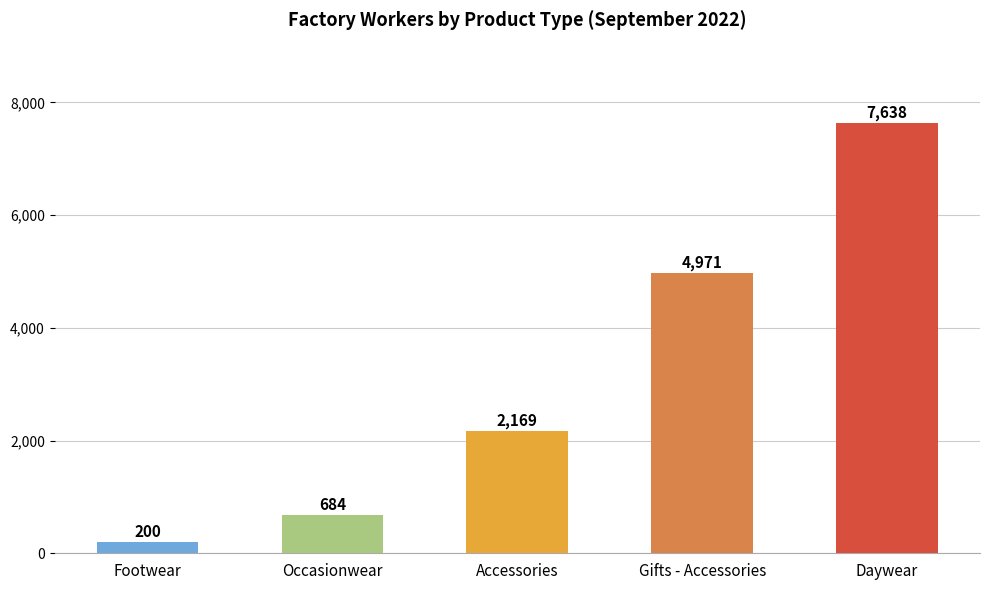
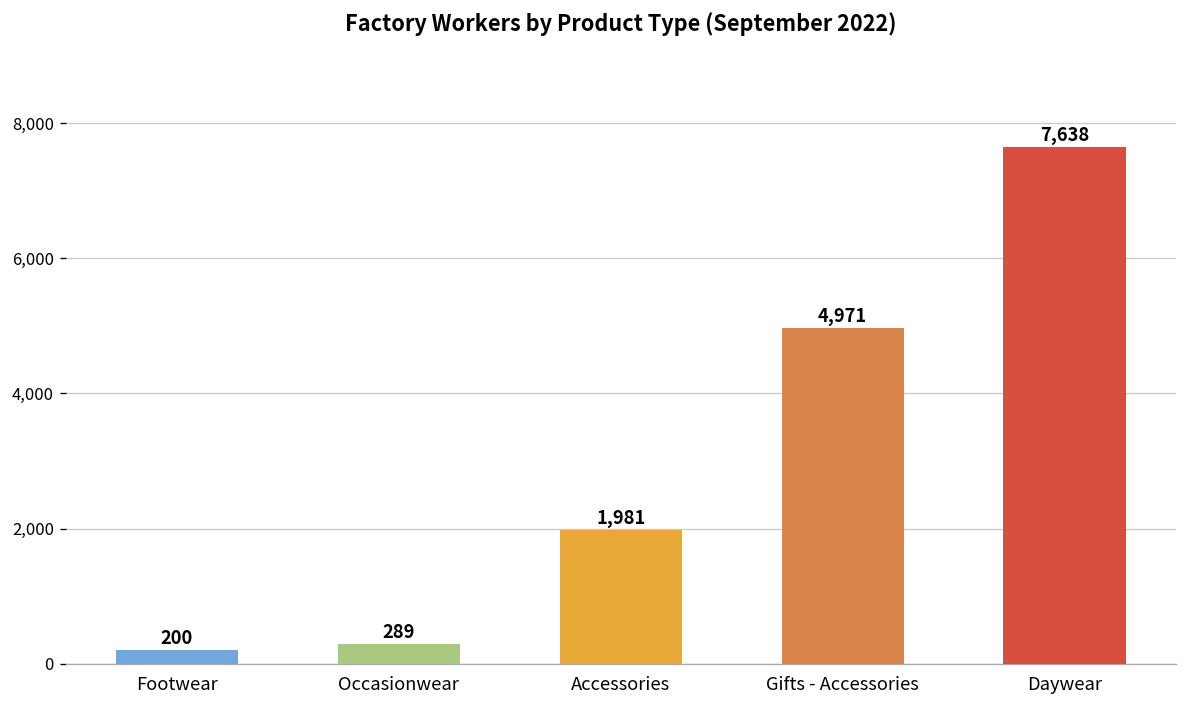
Occasionwear: 684 -> 289
Accessories: 2,169 -> 1,981
